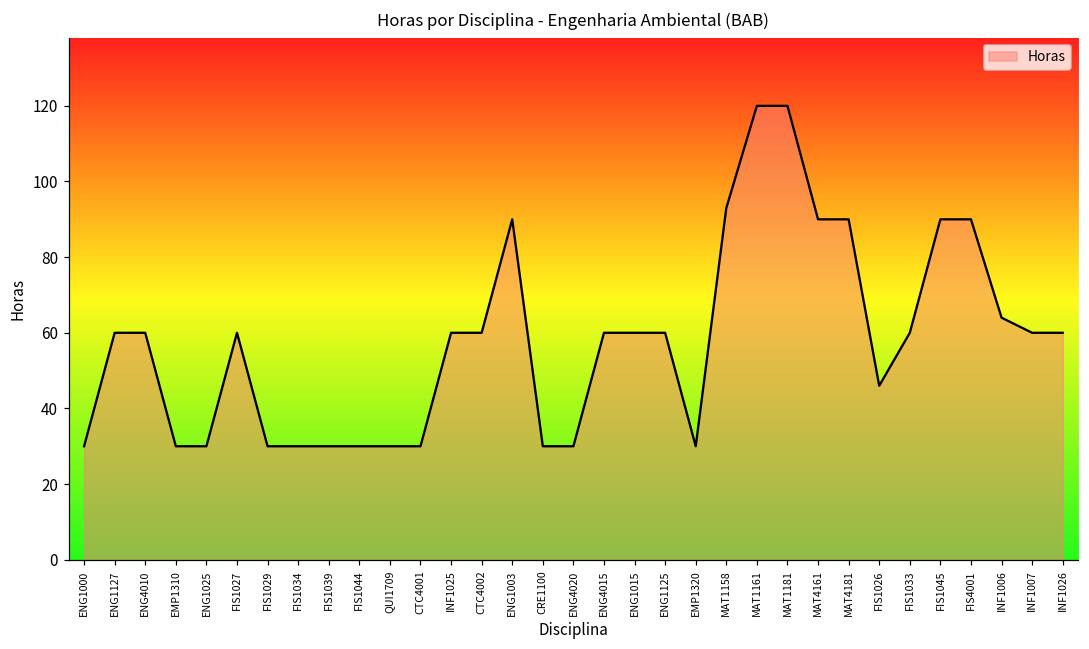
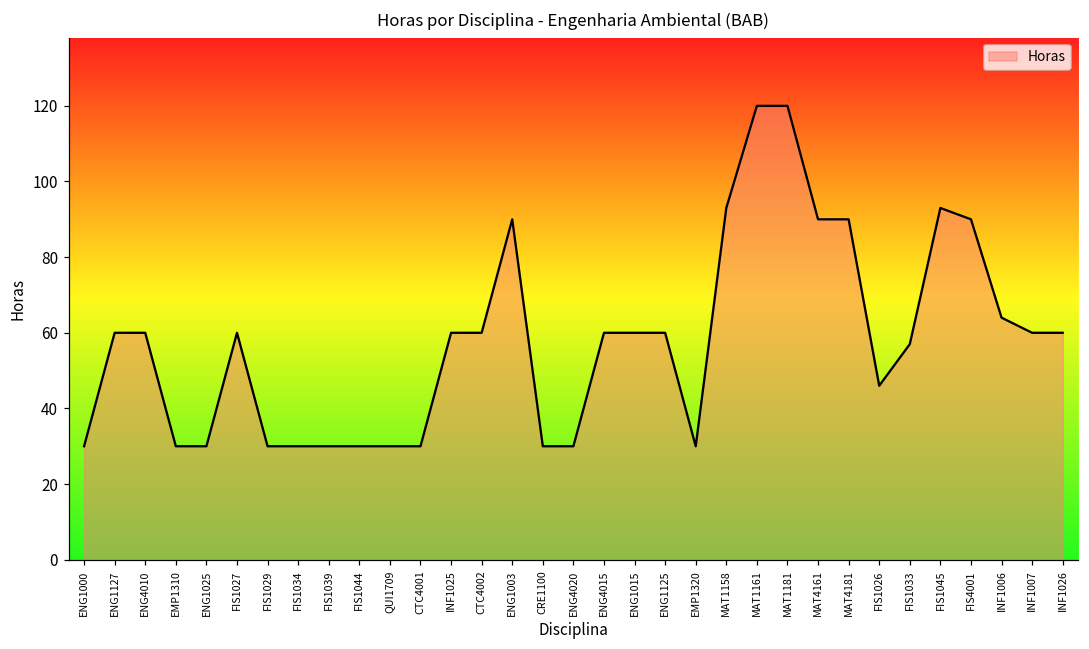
FIS1033: 60 -> 57
FIS1045: 90 -> 93
